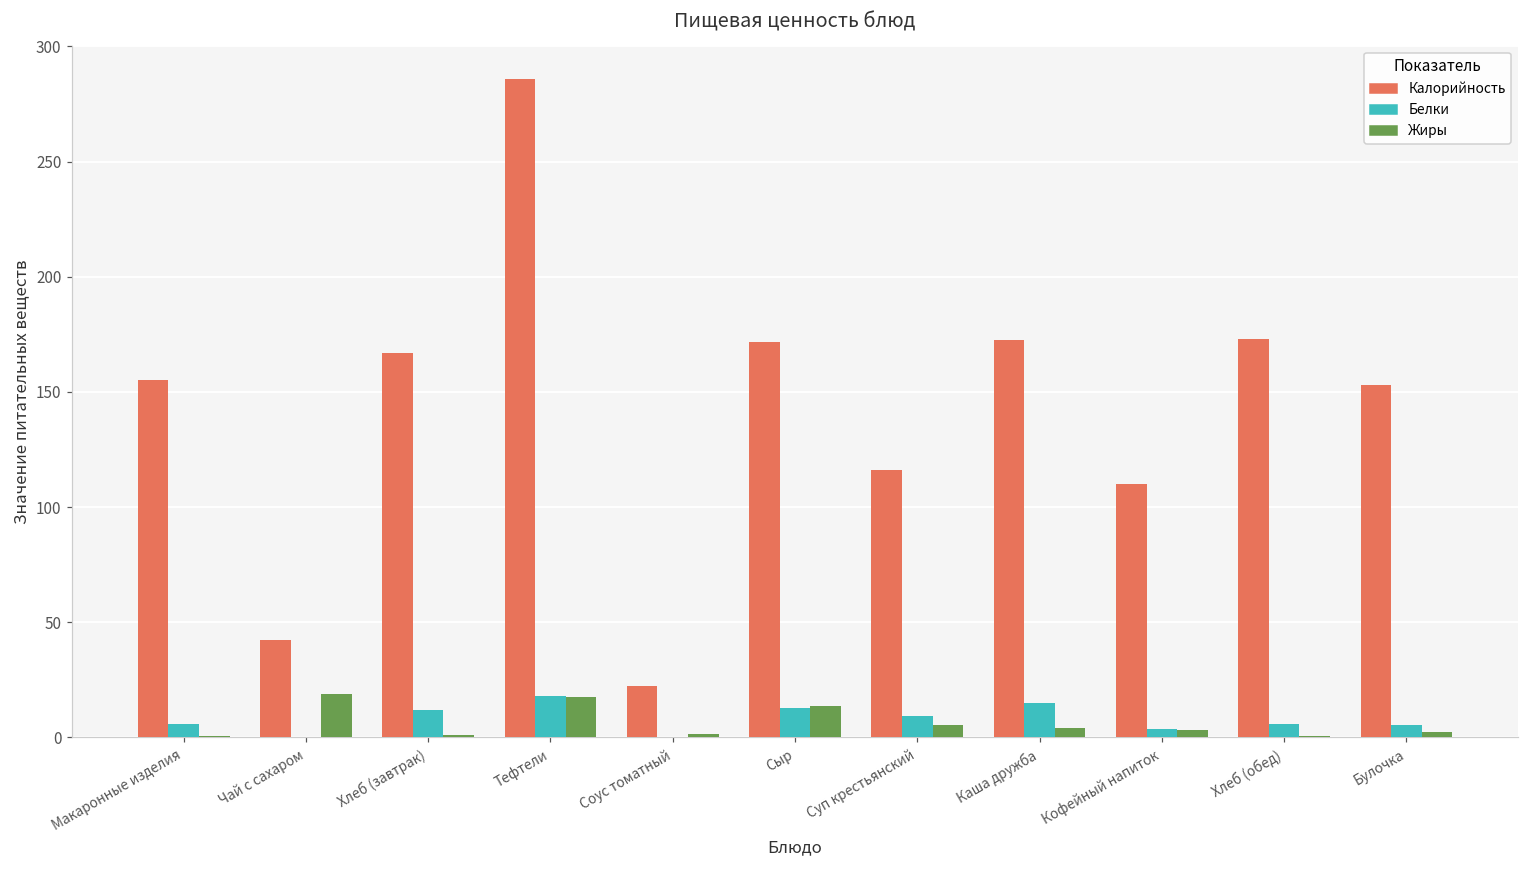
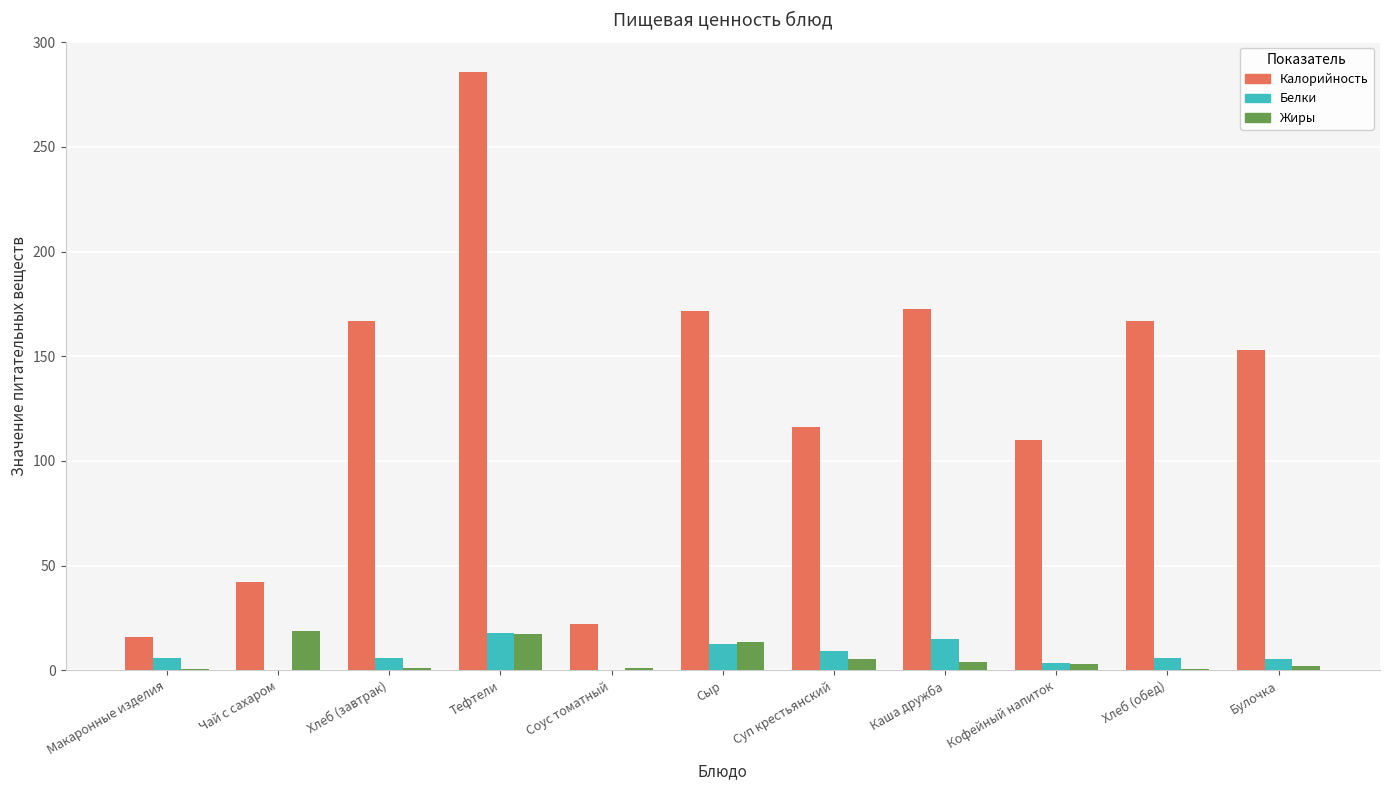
Калорийность, Макаронные изделия: 155 -> 16
Белки, Хлеб (завтрак): 12 -> 6
Калорийность, Хлеб (обед): 173 -> 167
